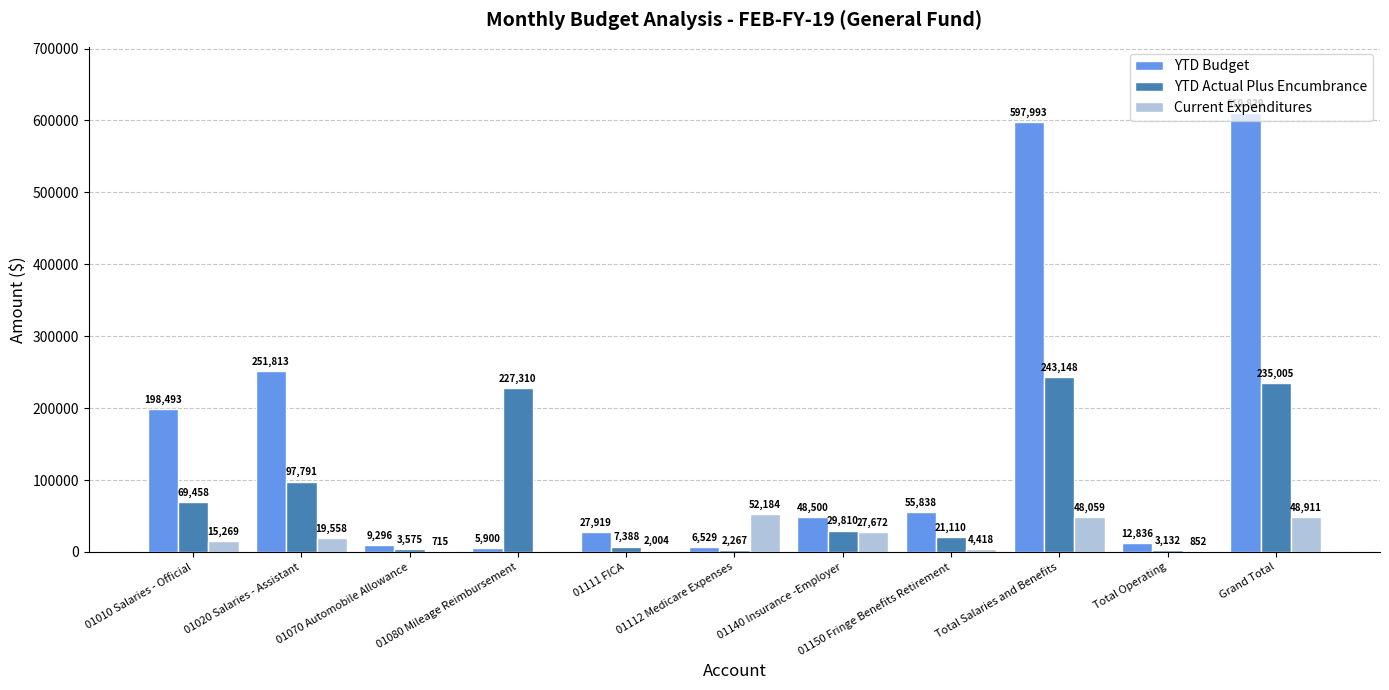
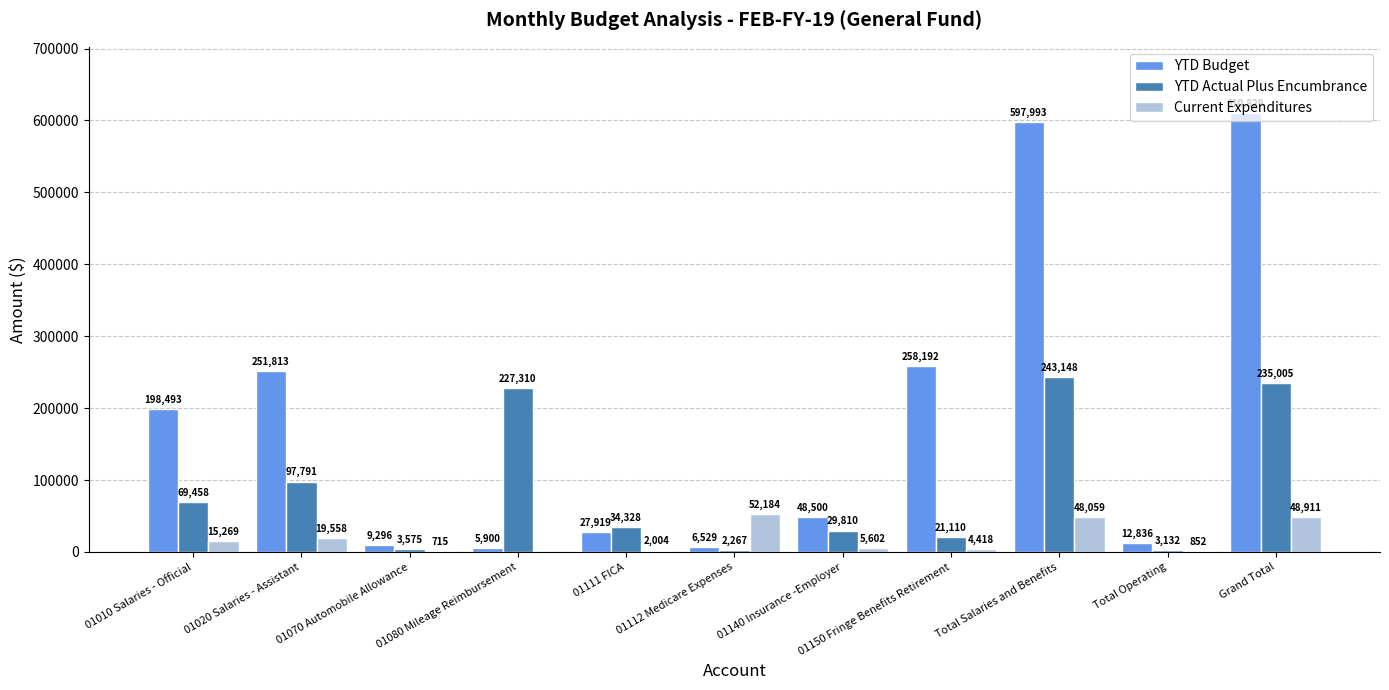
YTD Actual Plus Encumbrance, 01111 FICA: 7,388 -> 34,328
Current Expenditures, 01140 Insurance -Employer: 27,672 -> 5,602
YTD Budget, 01150 Fringe Benefits Retirement: 55,838 -> 258,192
